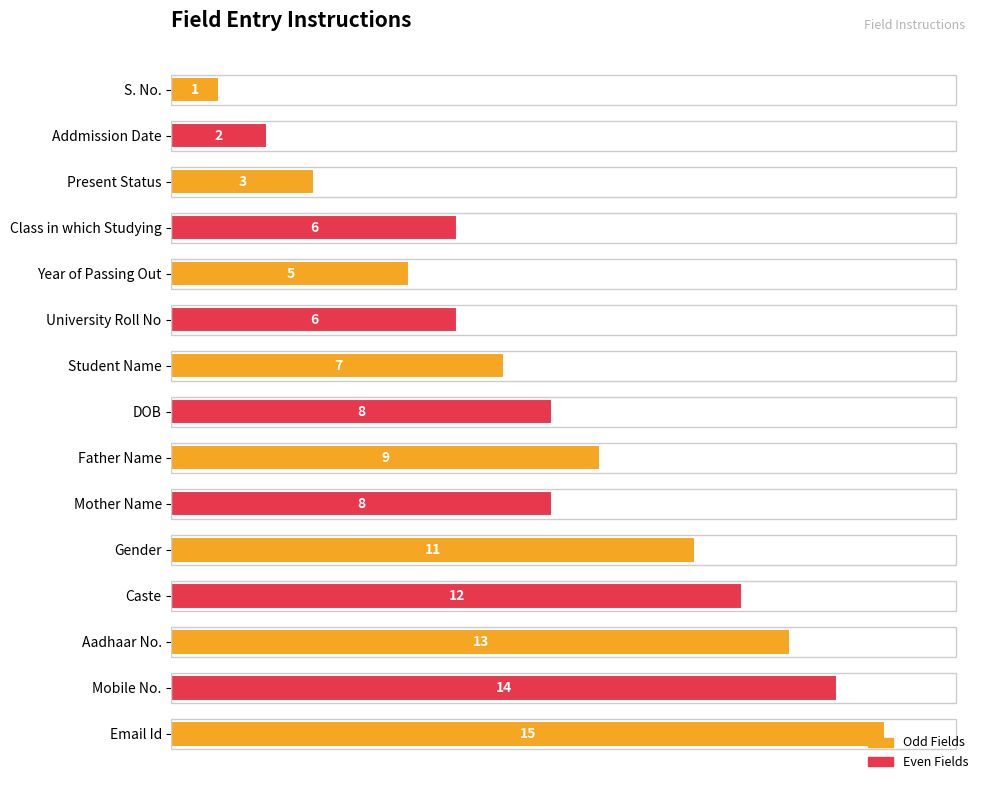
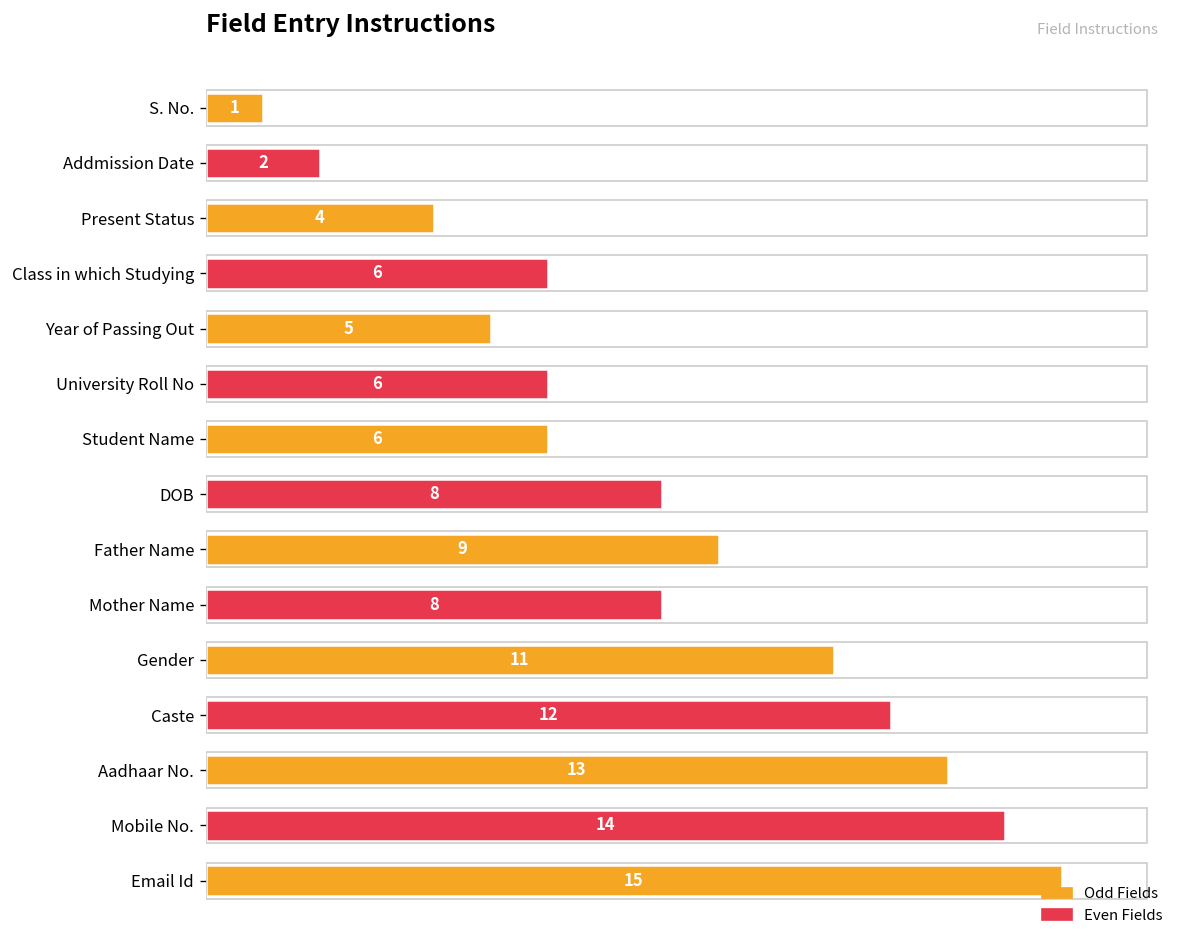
Present Status: 3 -> 4
Student Name: 7 -> 6
